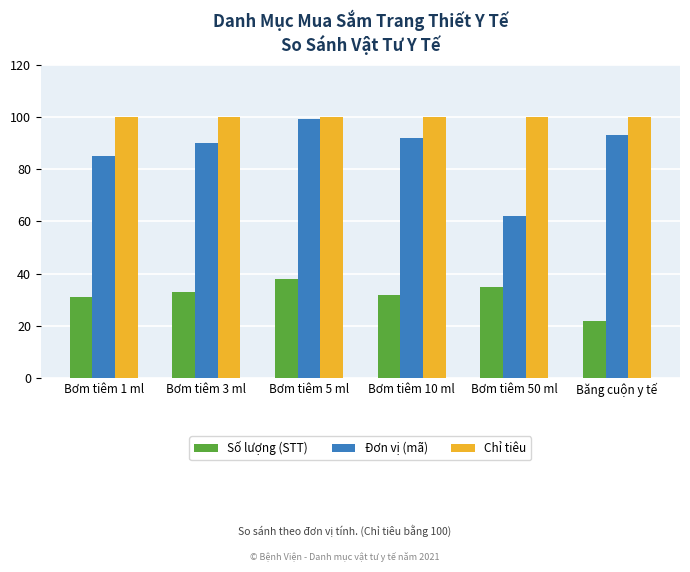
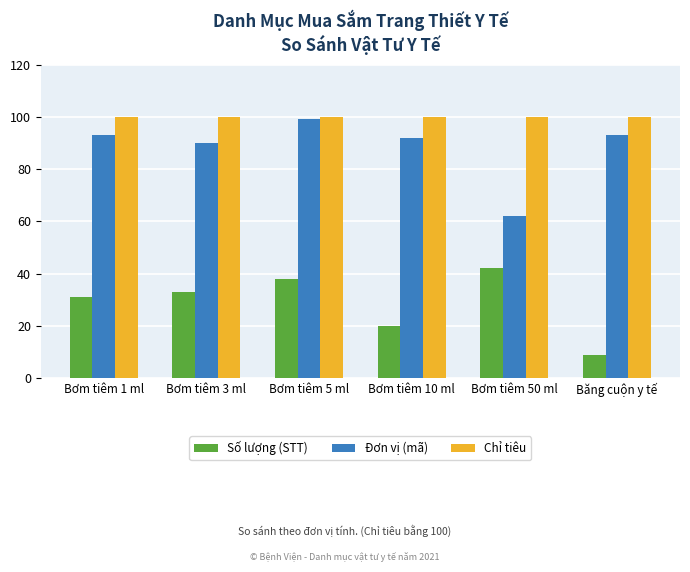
Đơn vị (mã), Bơm tiêm 1 ml: 85 -> 93
Số lượng (STT), Bơm tiêm 10 ml: 32 -> 20
Số lượng (STT), Bơm tiêm 50 ml: 35 -> 42
Số lượng (STT), Băng cuộn y tế: 22 -> 9
